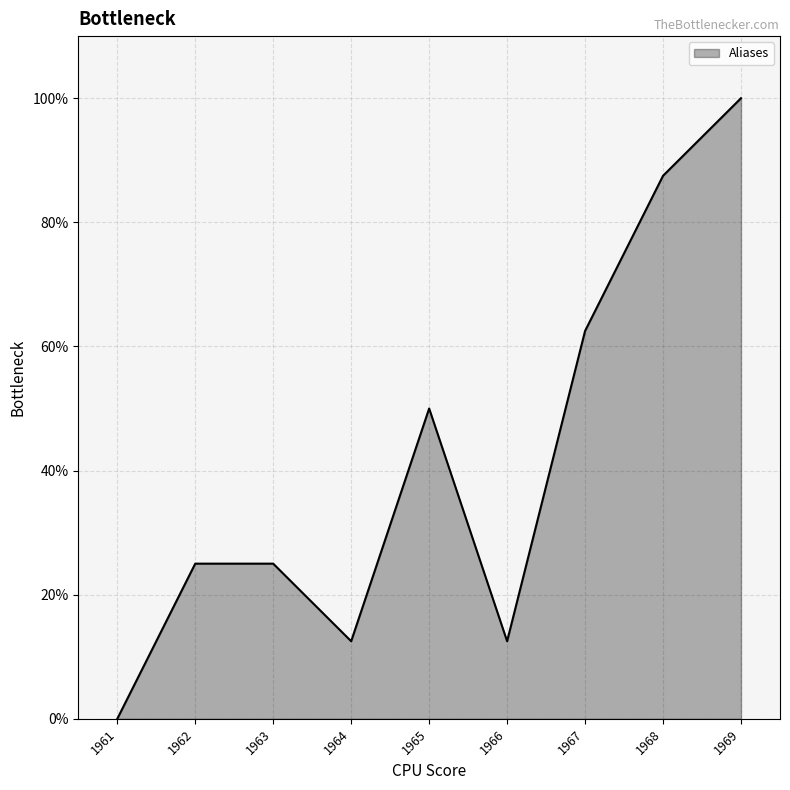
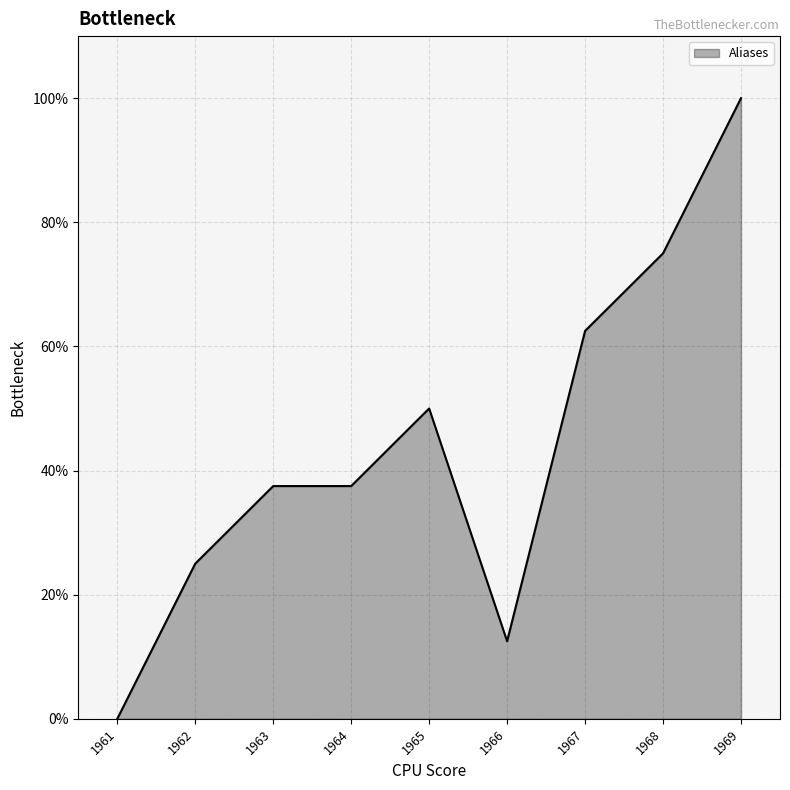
1963: 25% -> 38%
1964: 13% -> 38%
1968: 88% -> 75%
